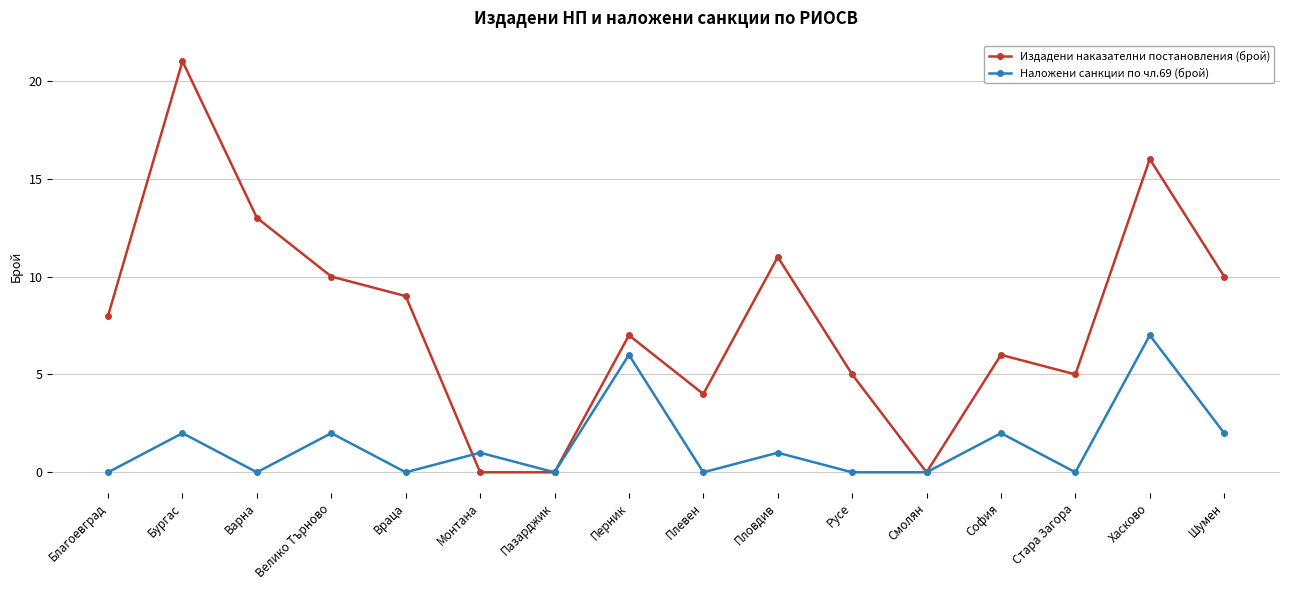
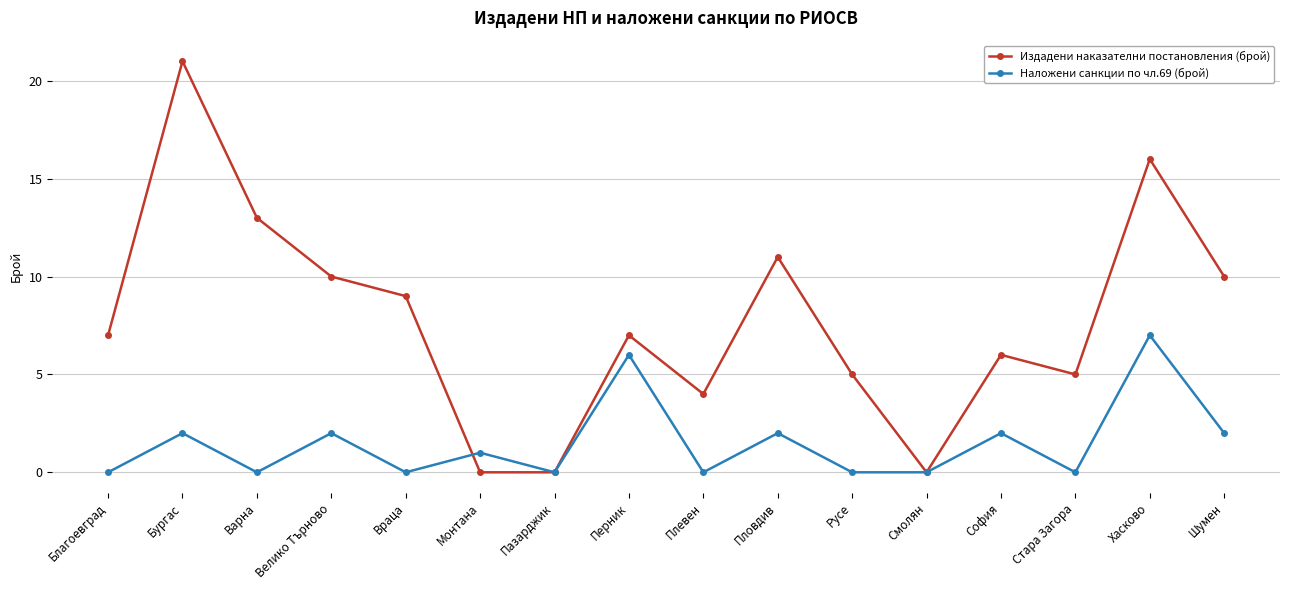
Издадени наказателни постановления (брой), Благоевград: 8 -> 7
Наложени санкции по чл.69 (брой), Пловдив: 1 -> 2
